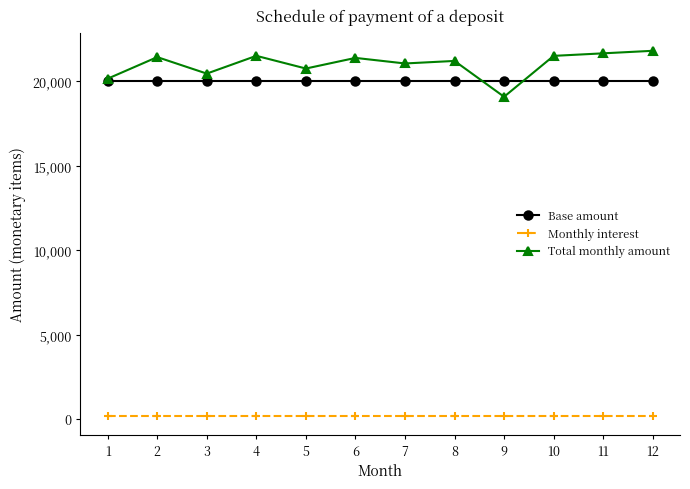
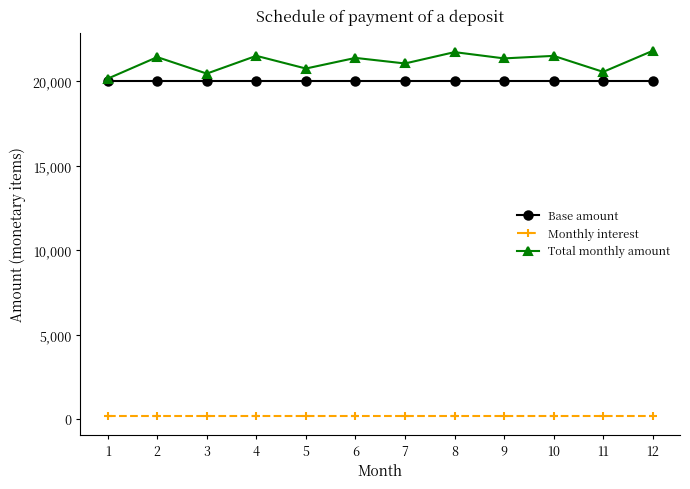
Total monthly amount, 8: 21,200 -> 21,700
Total monthly amount, 9: 19,100 -> 21,400
Total monthly amount, 11: 21,700 -> 20,600
